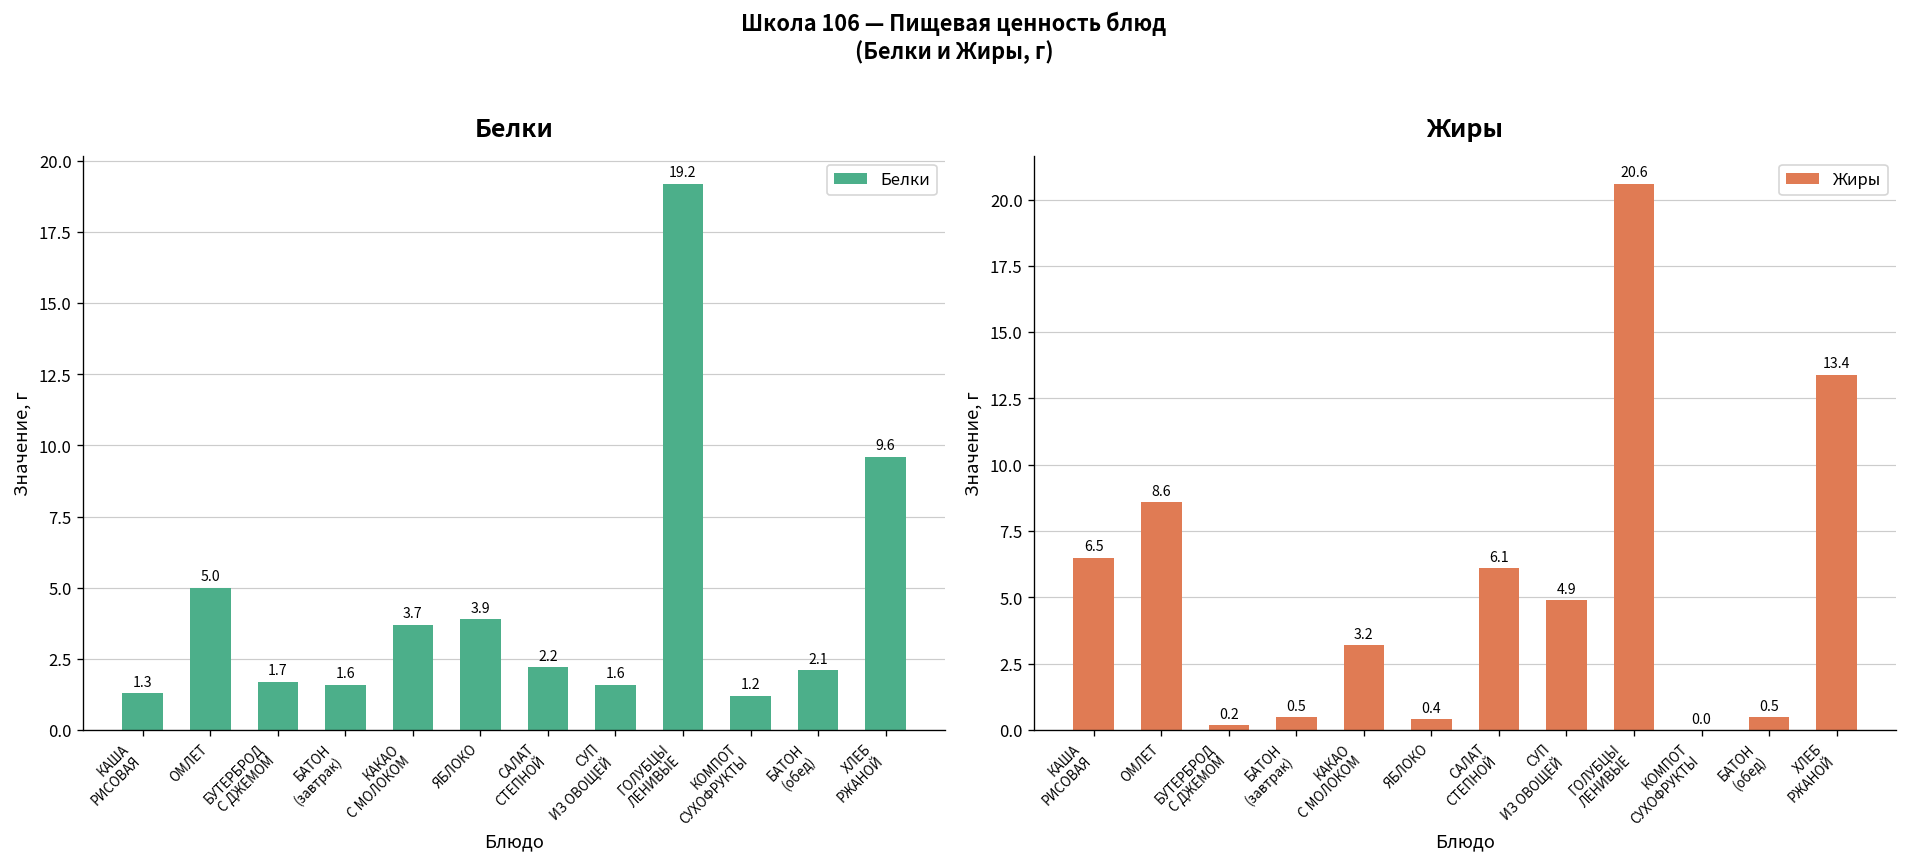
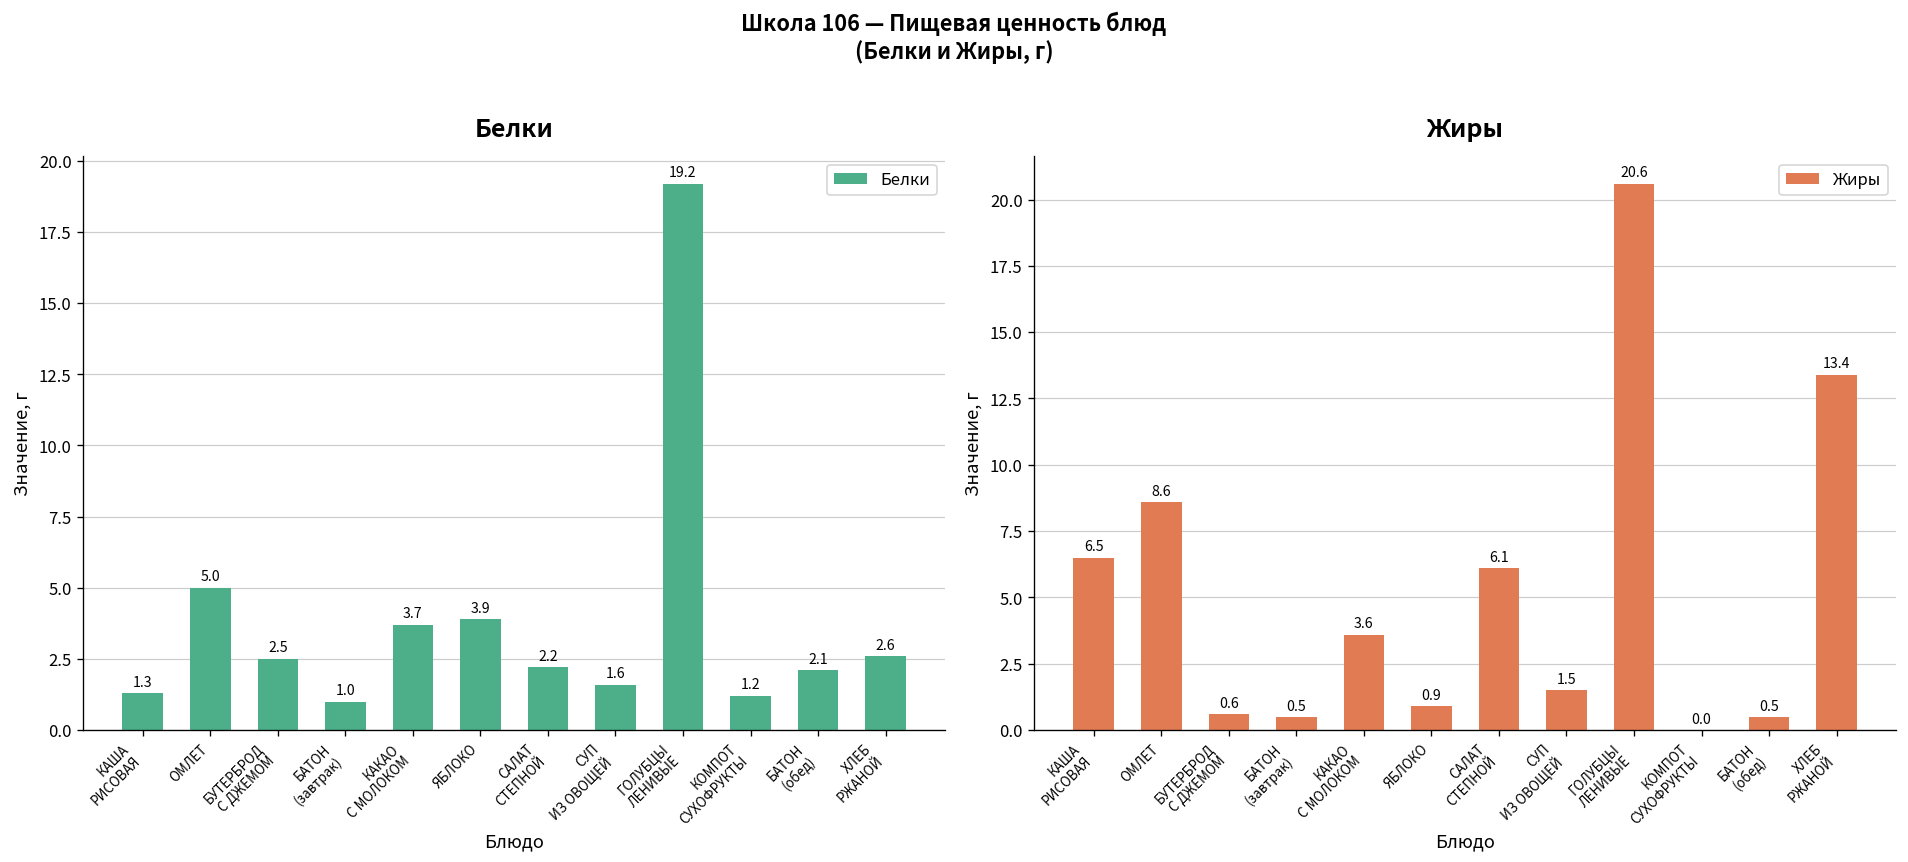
Белки, БУТЕРБРОД С ДЖЕМОМ: 1.7 -> 2.5
Белки, БАТОН (завтрак): 1.6 -> 1.0
Белки, ХЛЕБ РЖАНОЙ: 9.6 -> 2.6
Жиры, БУТЕРБРОД С ДЖЕМОМ: 0.2 -> 0.6
Жиры, КАКАО С МОЛОКОМ: 3.2 -> 3.6
Жиры, ЯБЛОКО: 0.4 -> 0.9
Жиры, СУП ИЗ ОВОЩЕЙ: 4.9 -> 1.5
